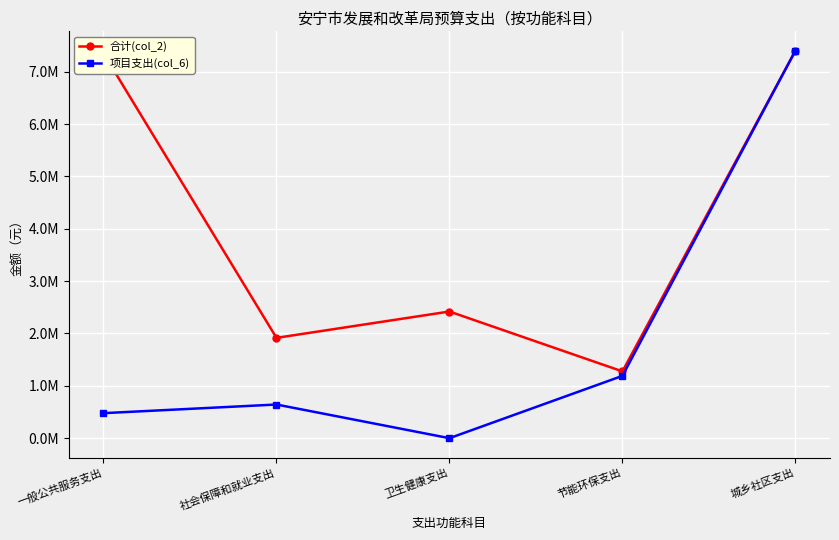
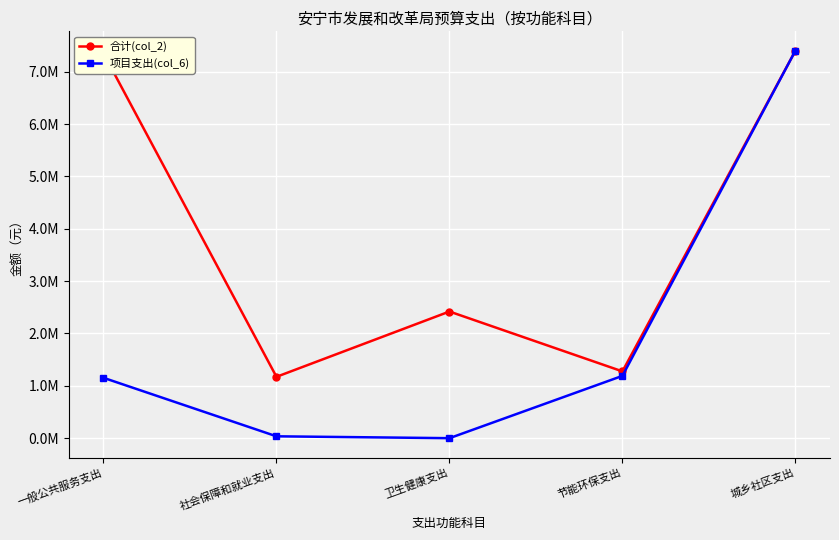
项目支出(col_6), 一般公共服务支出: 500000 -> 1200000
合计(col_2), 社会保障和就业支出: 1900000 -> 1200000
项目支出(col_6), 社会保障和就业支出: 600000 -> 0
